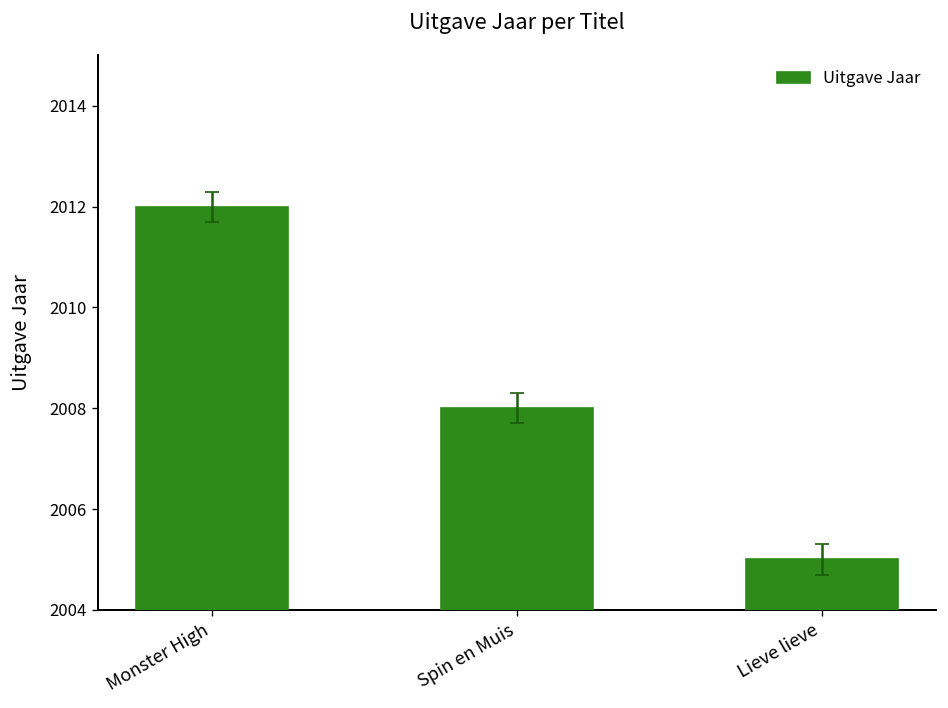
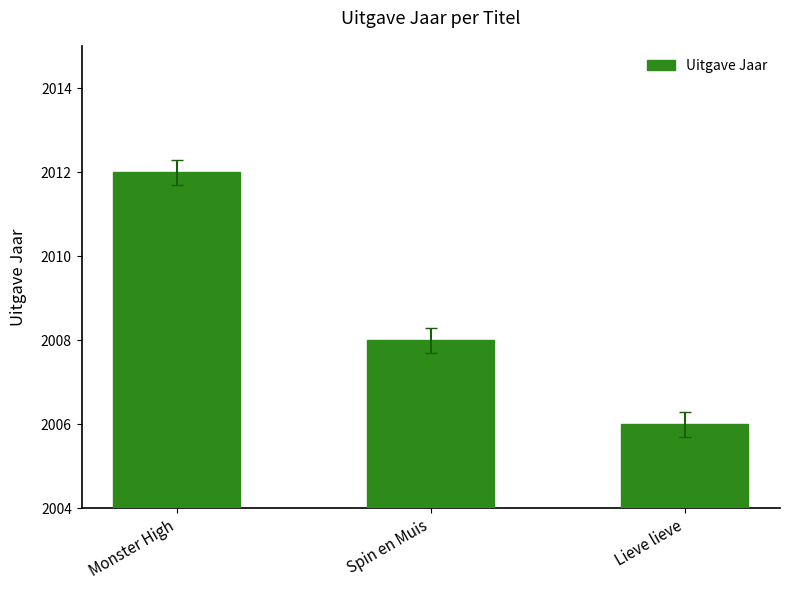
Uitgave Jaar, Lieve lieve: 2005 -> 2006
